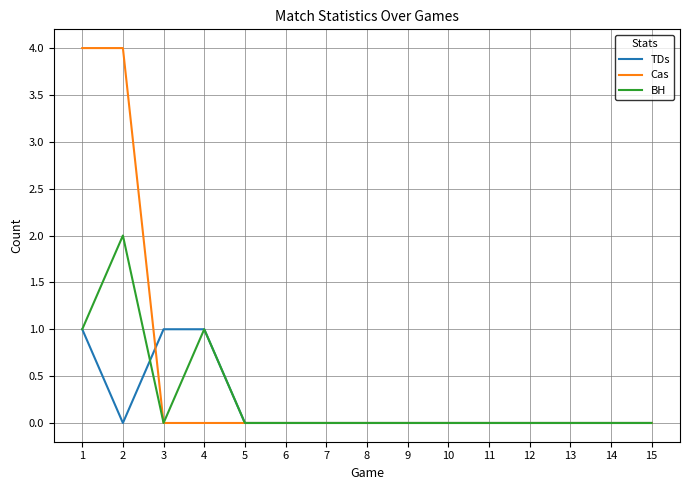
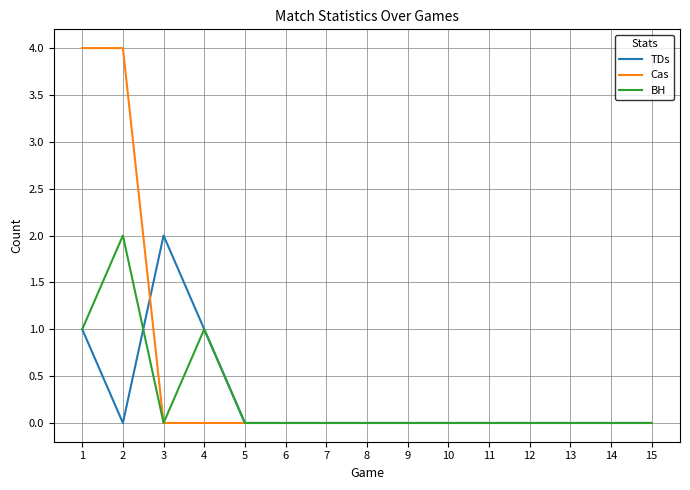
TDs, 3: 1 -> 2
